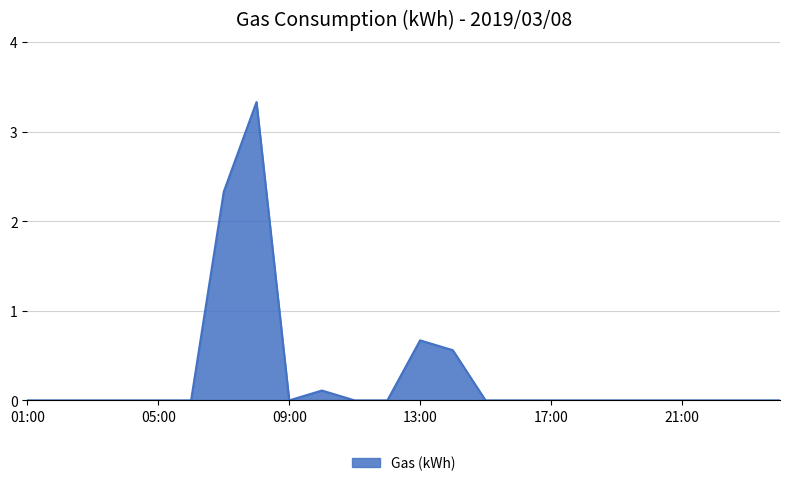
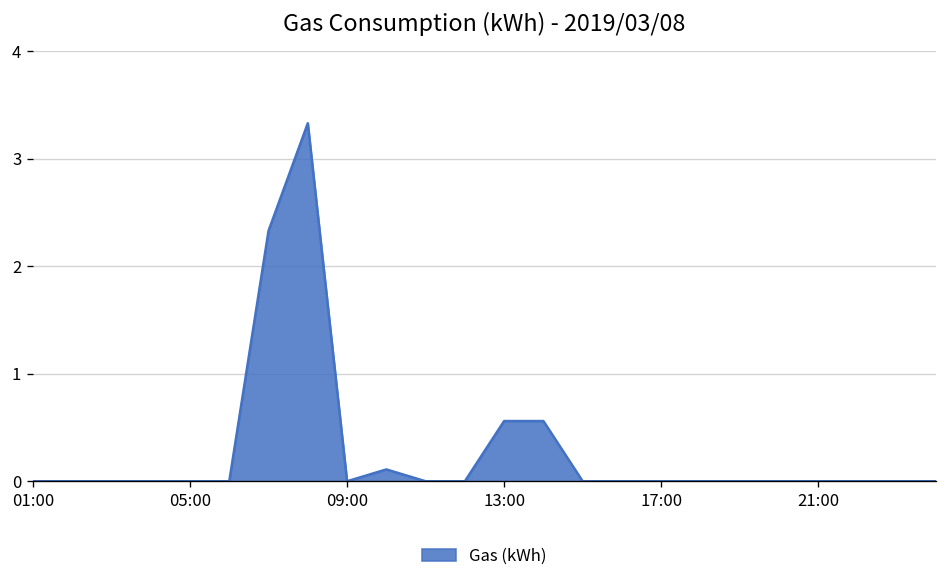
13:00: 0.7 -> 0.6
